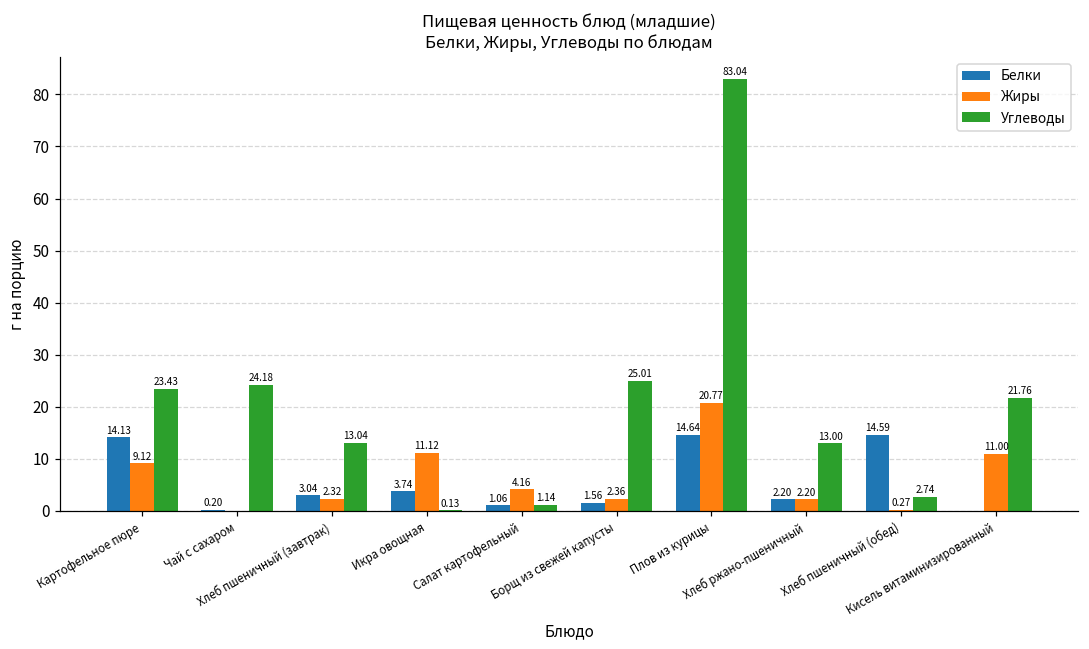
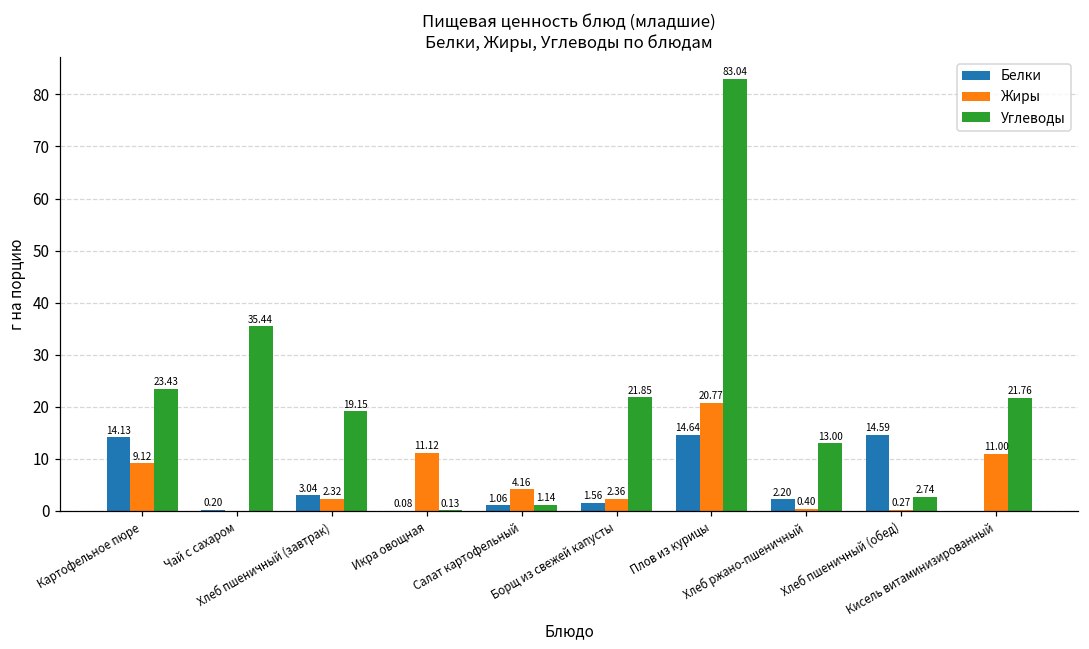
Углеводы, Чай с сахаром: 24.18 -> 35.44
Углеводы, Хлеб пшеничный (завтрак): 13.04 -> 19.15
Белки, Икра овощная: 3.74 -> 0.08
Углеводы, Борщ из свежей капусты: 25.01 -> 21.85
Жиры, Хлеб ржано-пшеничный: 2.20 -> 0.40
